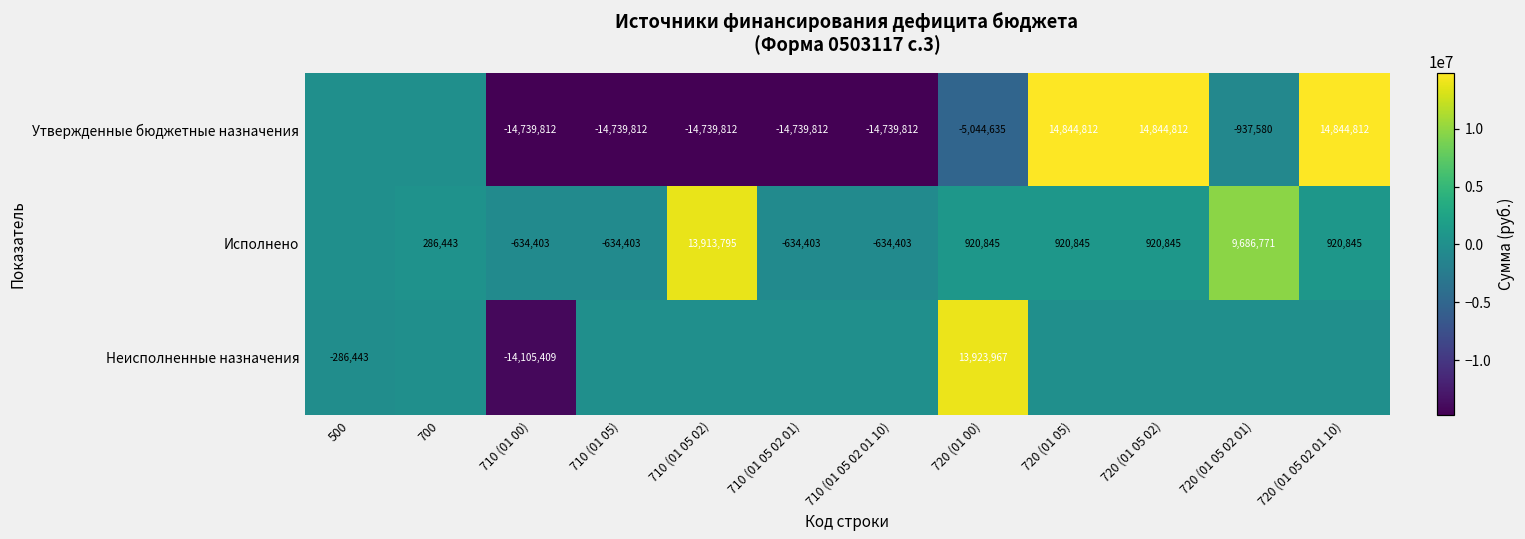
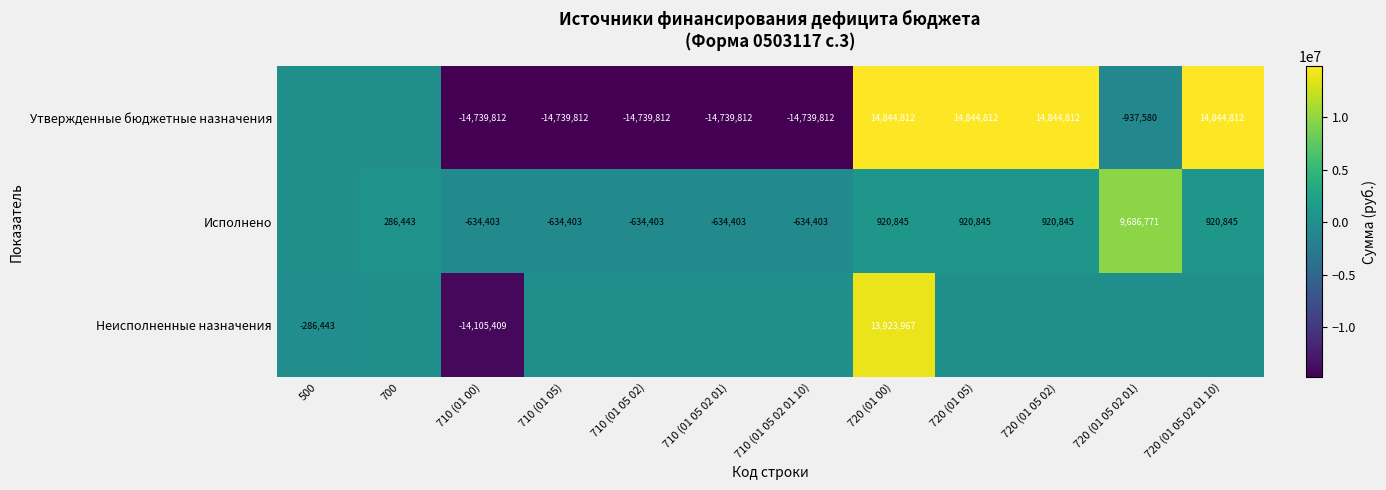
Утвержденные бюджетные назначения, 720 (01 00): -5,044,635 -> 14,844,812
Исполнено, 710 (01 05 02): 13,913,795 -> -634,403
